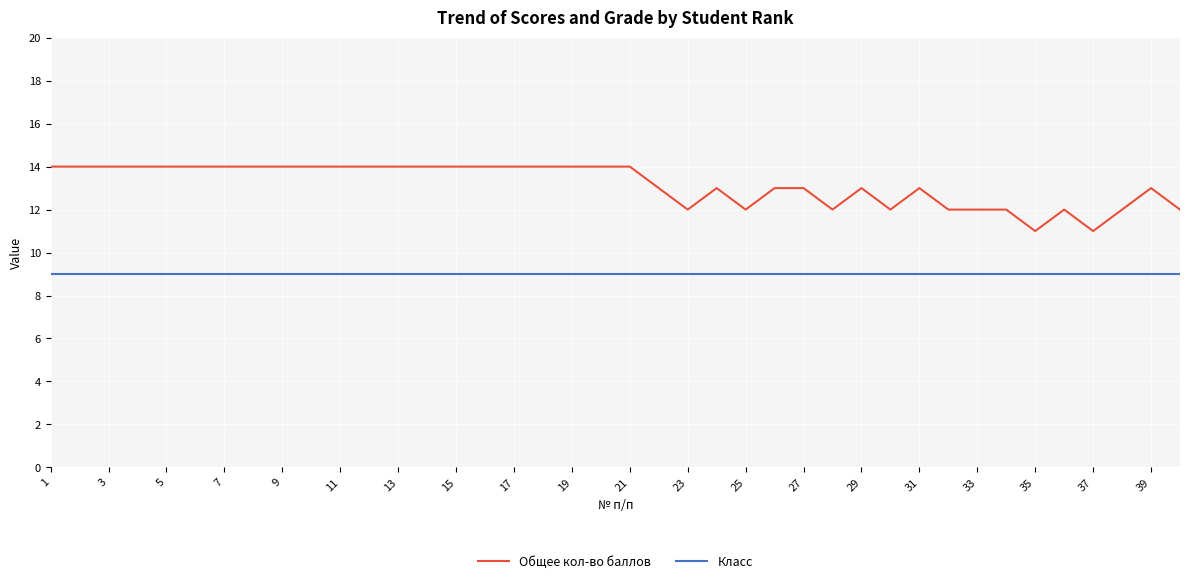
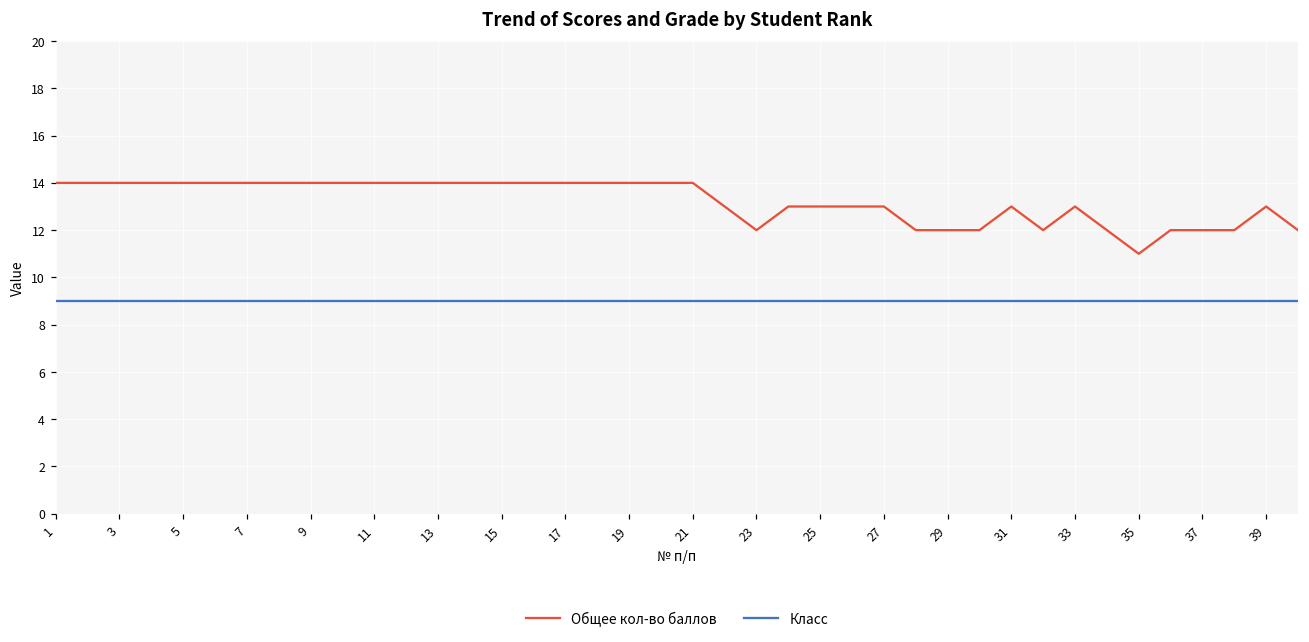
Общее кол-во баллов, 25: 12 -> 13
Общее кол-во баллов, 29: 13 -> 12
Общее кол-во баллов, 33: 12 -> 13
Общее кол-во баллов, 37: 11 -> 12
